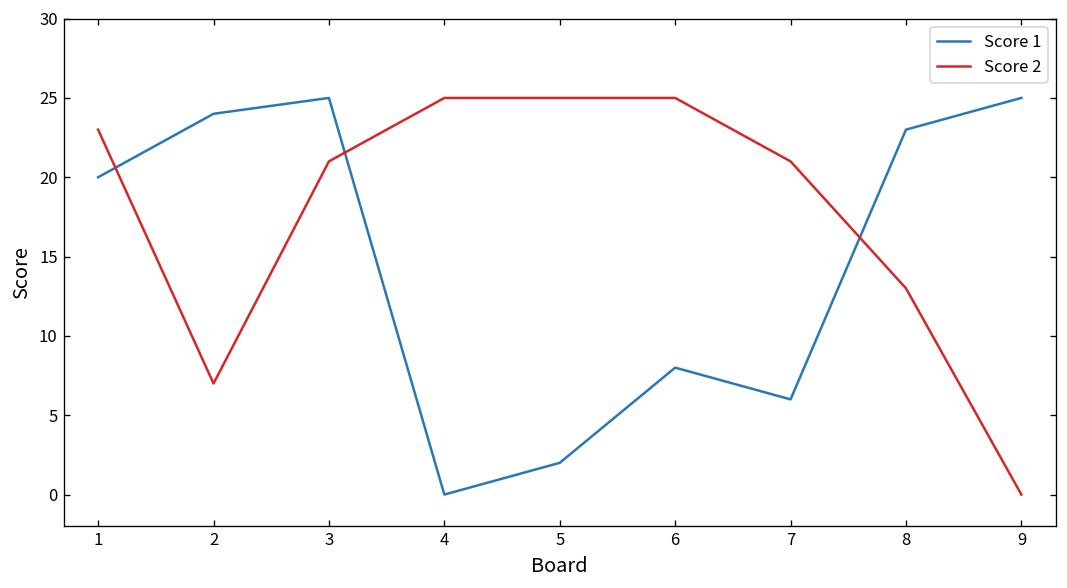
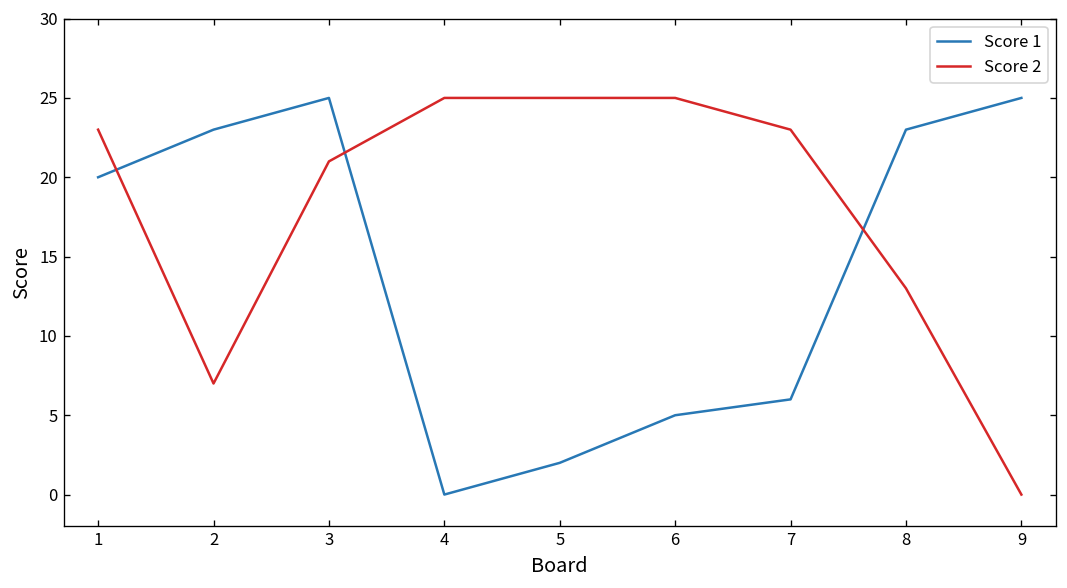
Score 1, 2: 24 -> 23
Score 1, 6: 8 -> 5
Score 2, 7: 21 -> 23
